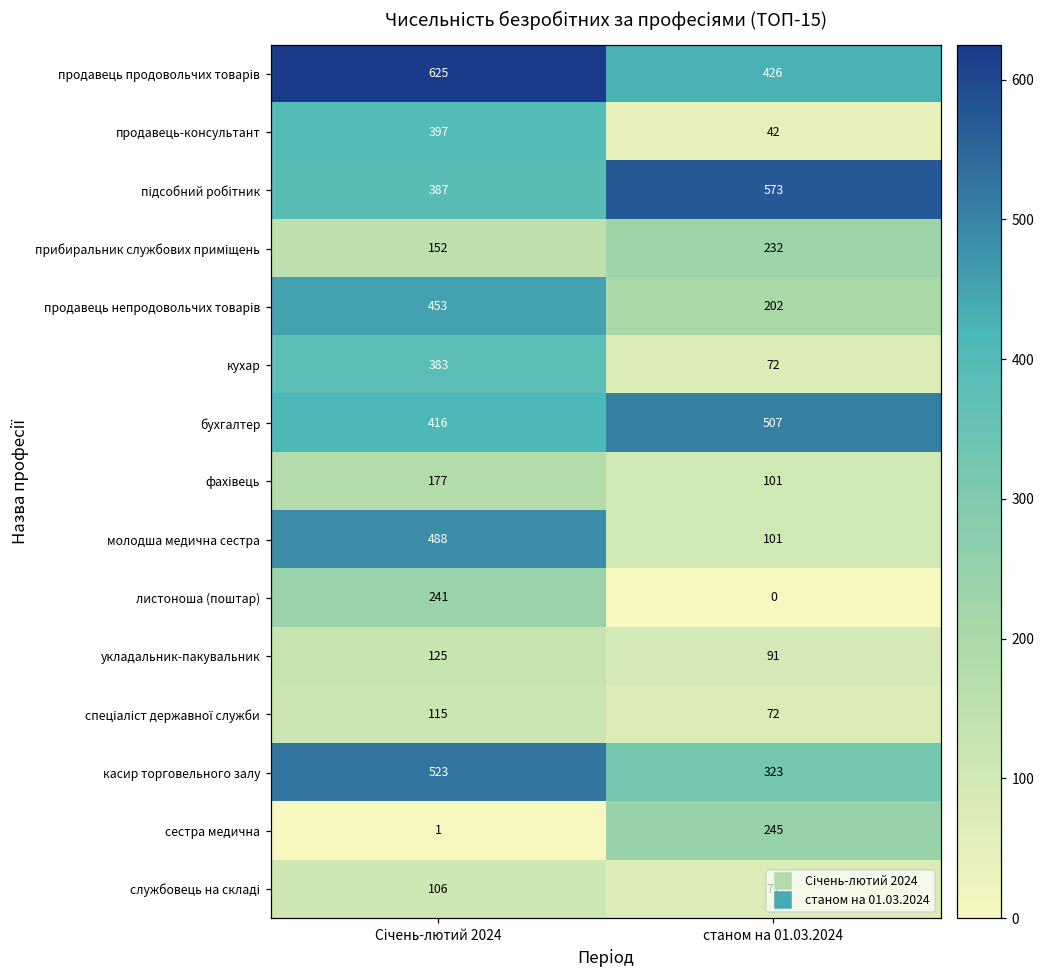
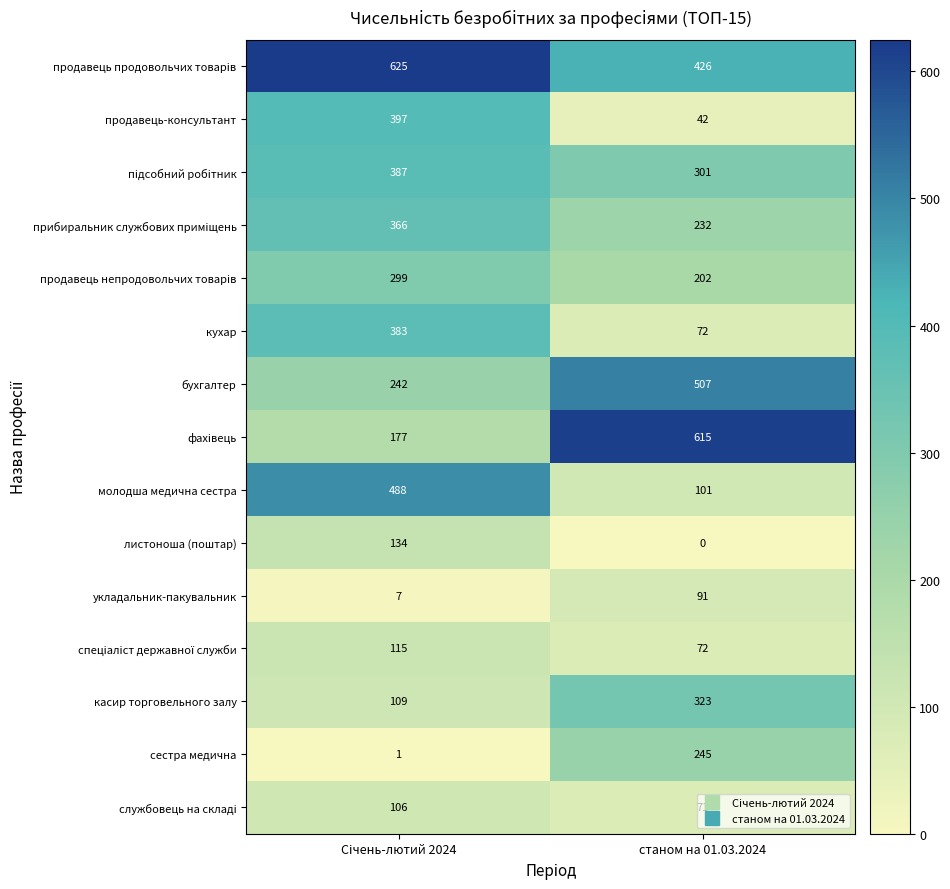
підсобний робітник, станом на 01.03.2024: 573 -> 301
прибиральник службових приміщень, Січень-лютий 2024: 152 -> 366
продавець непродовольчих товарів, Січень-лютий 2024: 453 -> 299
бухгалтер, Січень-лютий 2024: 416 -> 242
фахівець, станом на 01.03.2024: 101 -> 615
листоноша (поштар), Січень-лютий 2024: 241 -> 134
укладальник-пакувальник, Січень-лютий 2024: 125 -> 7
касир торговельного залу, Січень-лютий 2024: 523 -> 109
